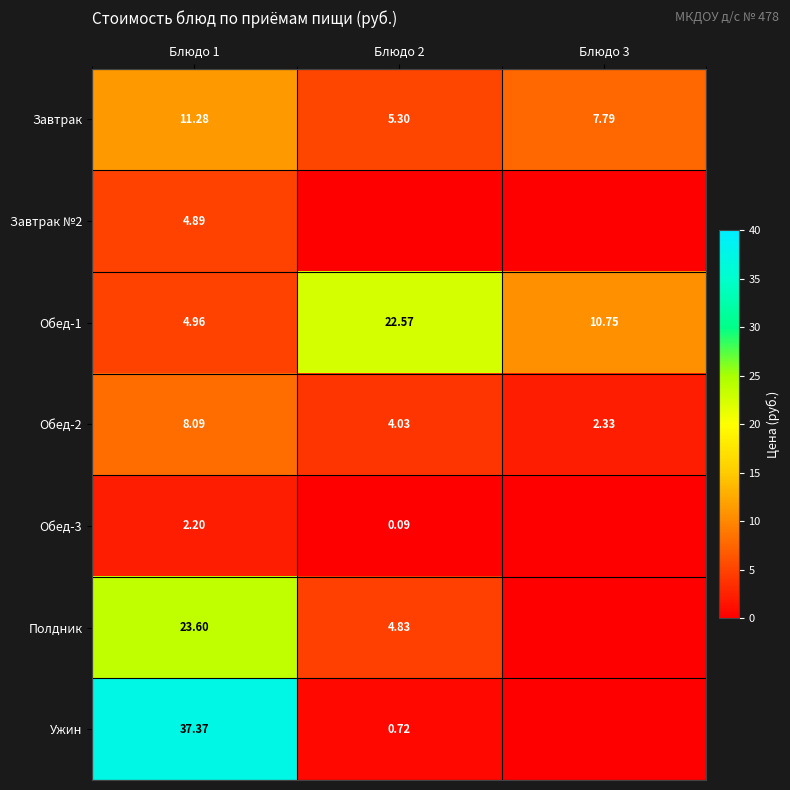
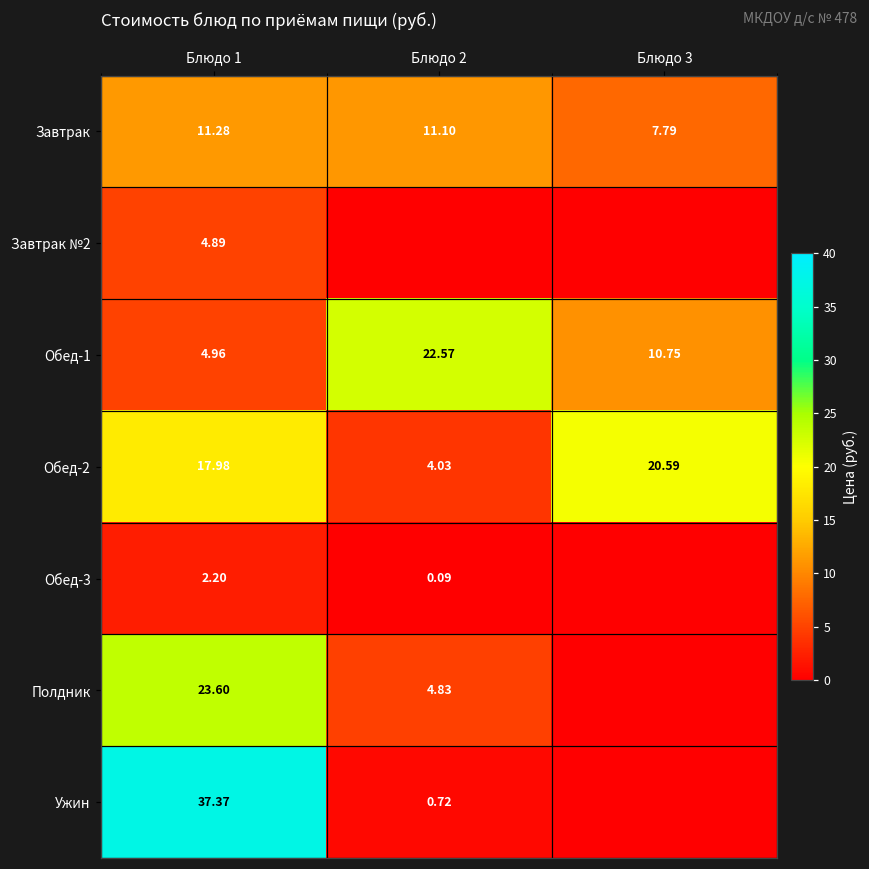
Завтрак, Блюдо 2: 5.30 -> 11.10
Обед-2, Блюдо 1: 8.09 -> 17.98
Обед-2, Блюдо 3: 2.33 -> 20.59
